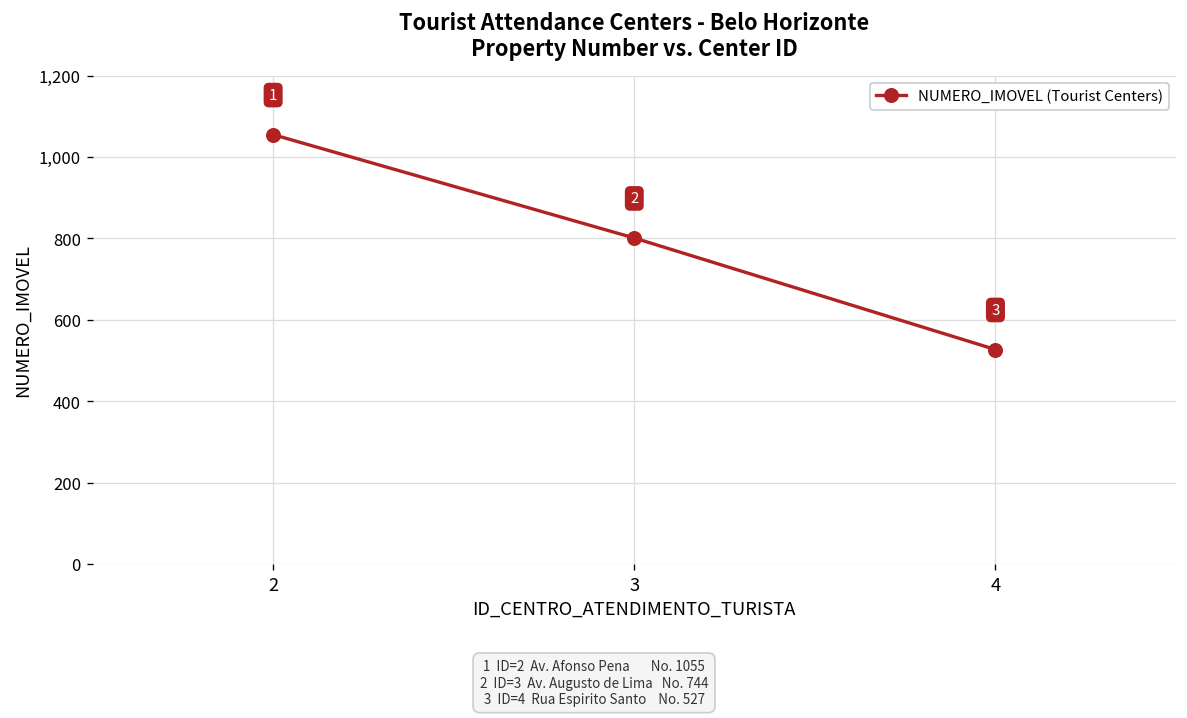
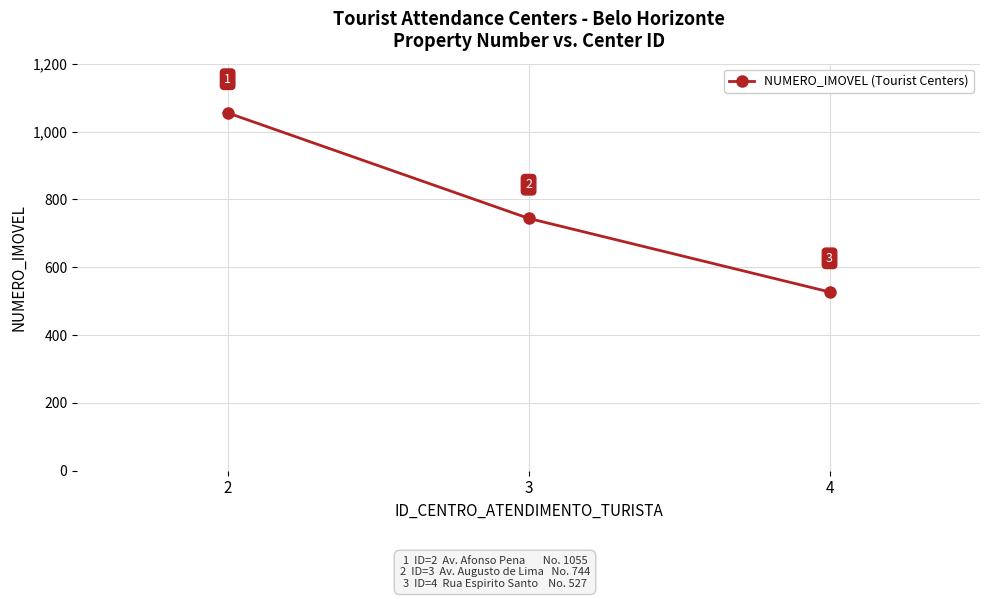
3: 800 -> 740
